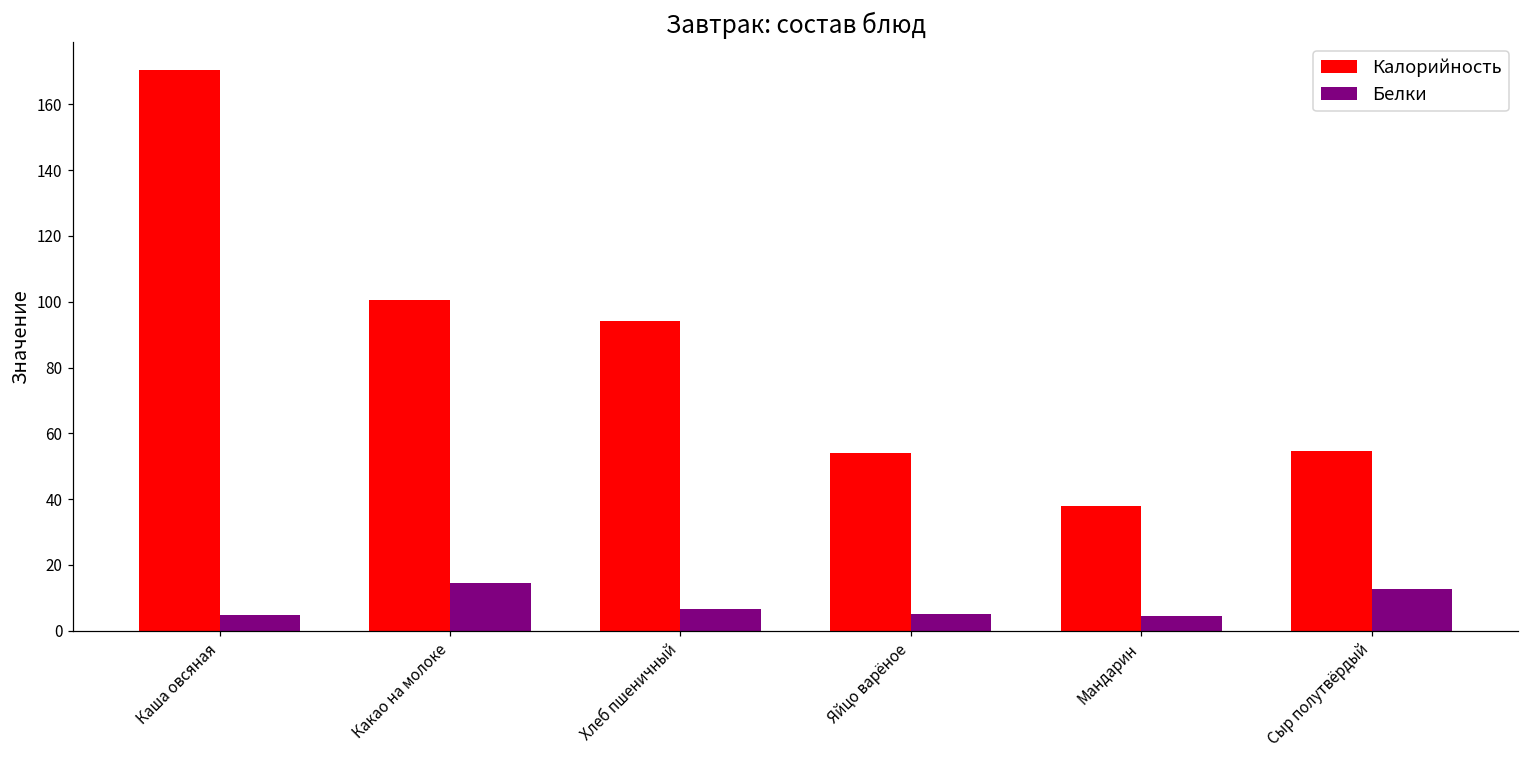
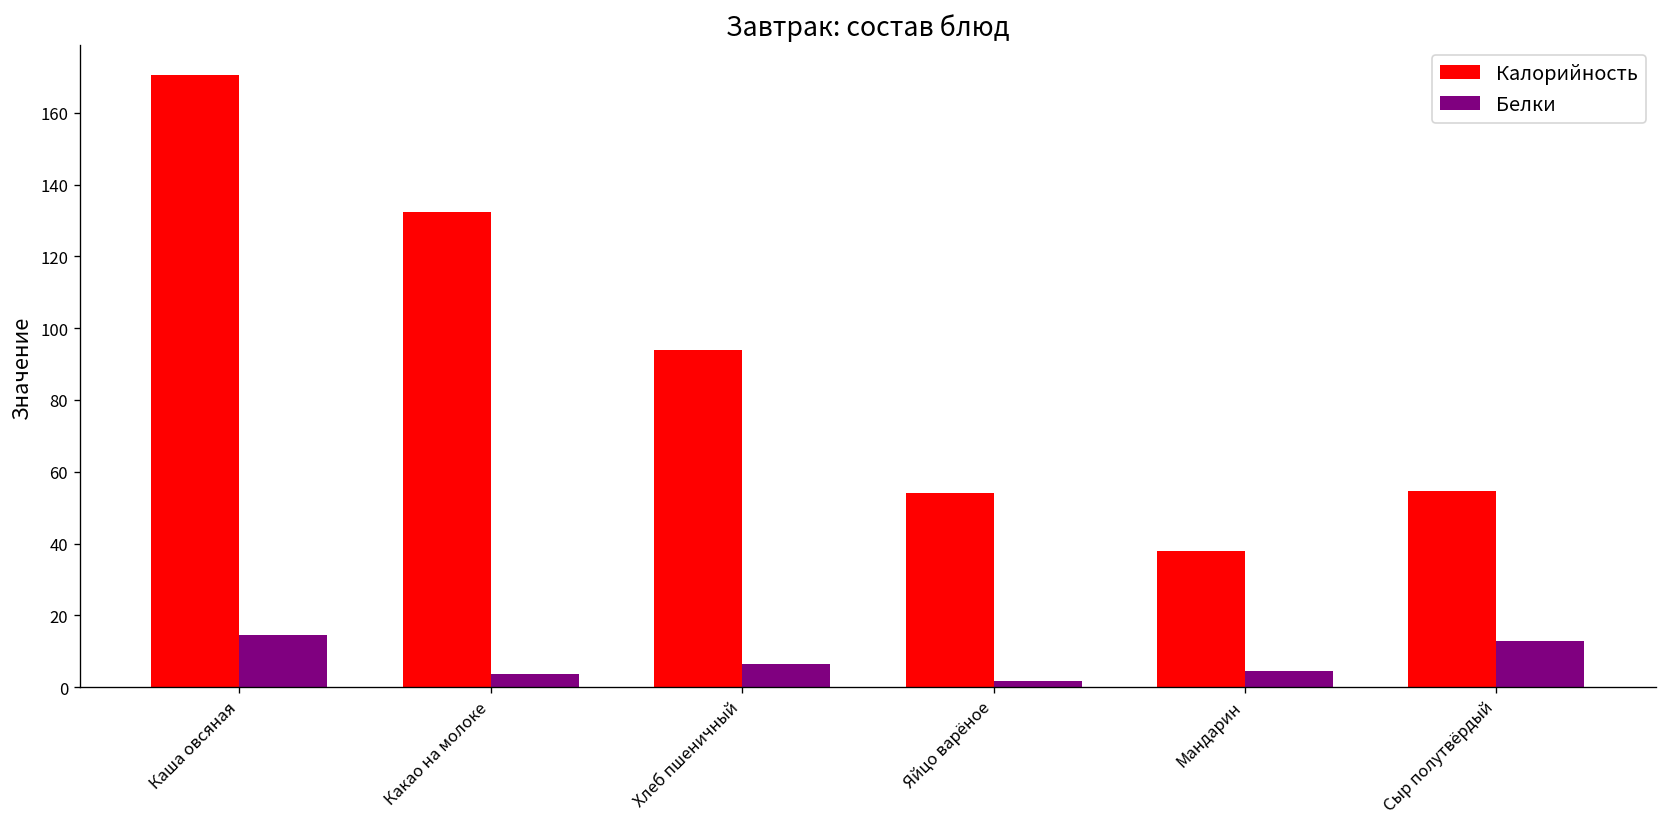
Белки, Каша овсяная: 5 -> 14
Калорийность, Какао на молоке: 101 -> 132
Белки, Какао на молоке: 14 -> 4
Белки, Яйцо варёное: 5 -> 2
